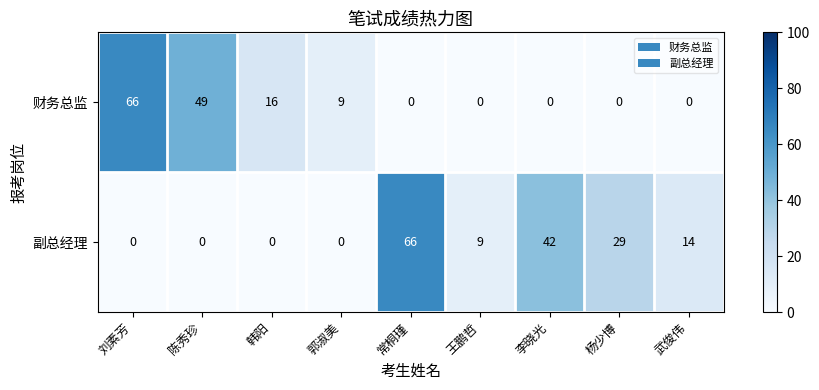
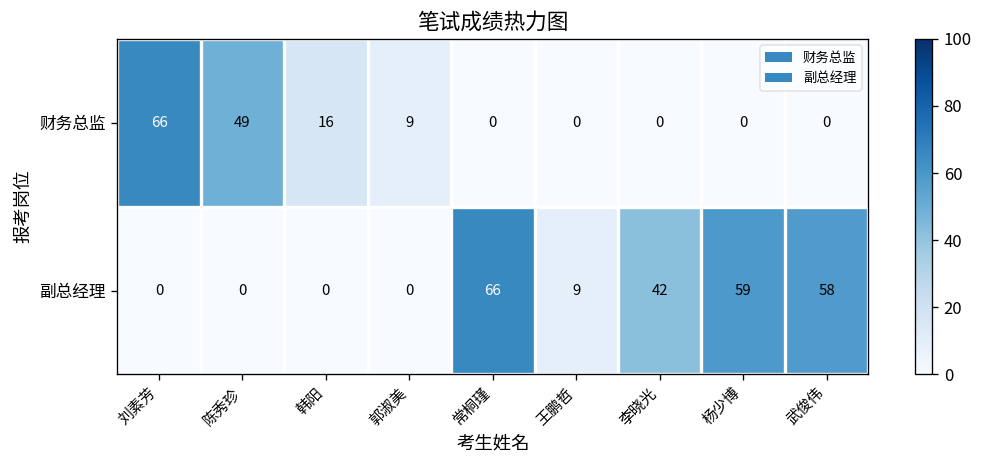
副总经理, 杨少博: 29 -> 59
副总经理, 武俊伟: 14 -> 58
